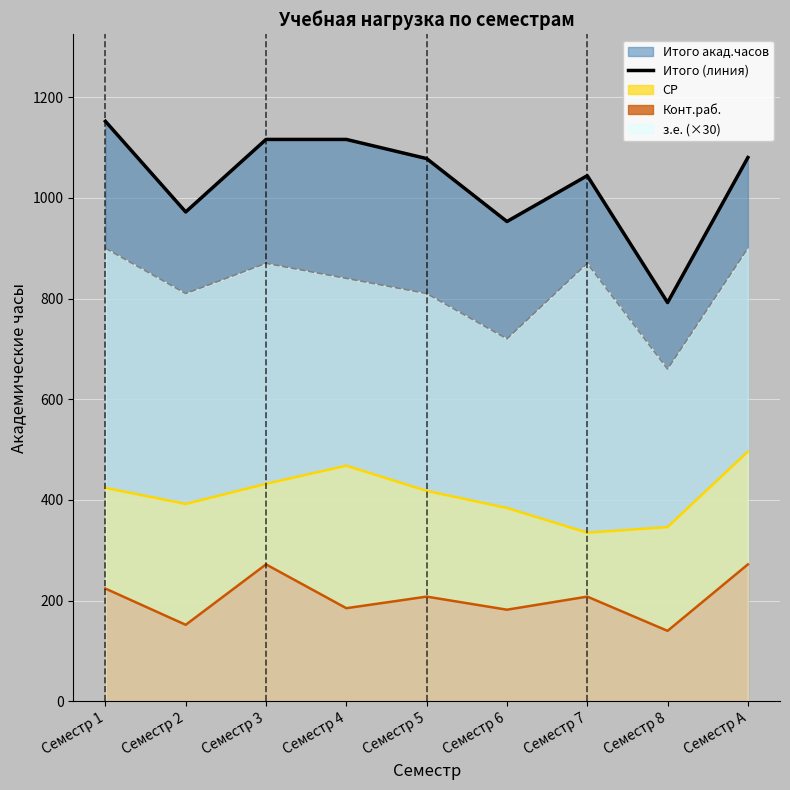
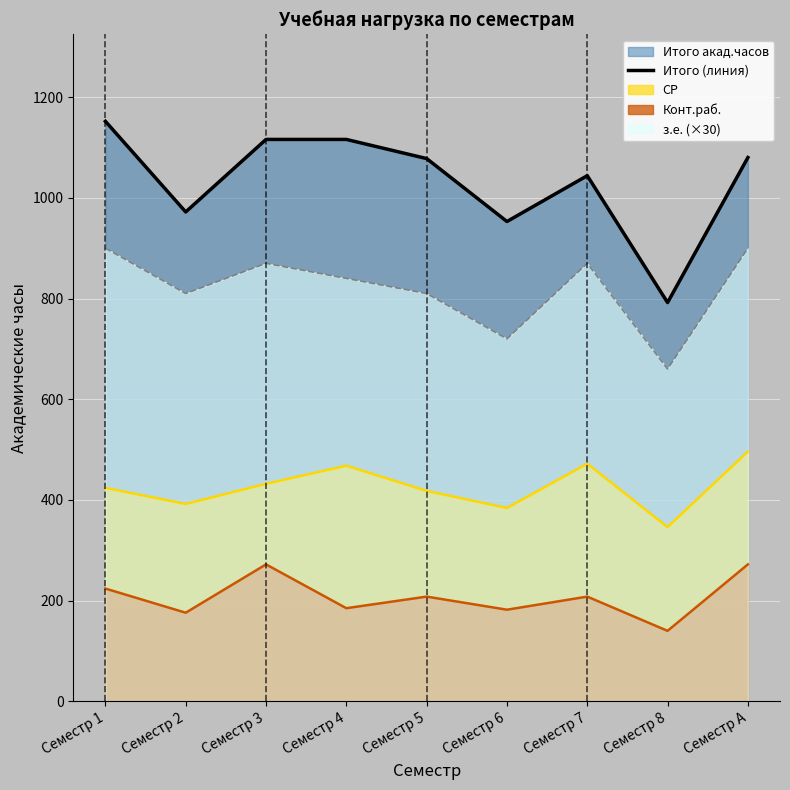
Конт.раб., Семестр 2: 150 -> 180
СР, Семестр 7: 340 -> 470
